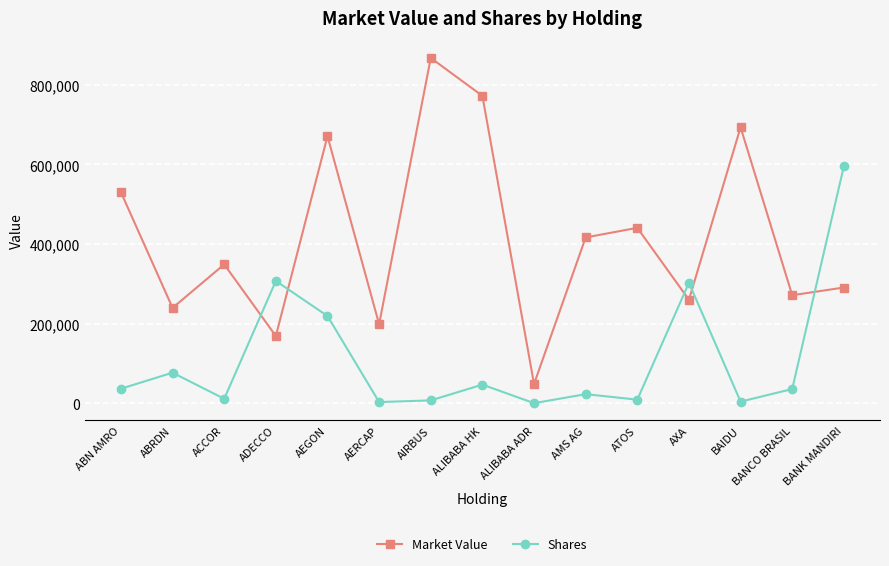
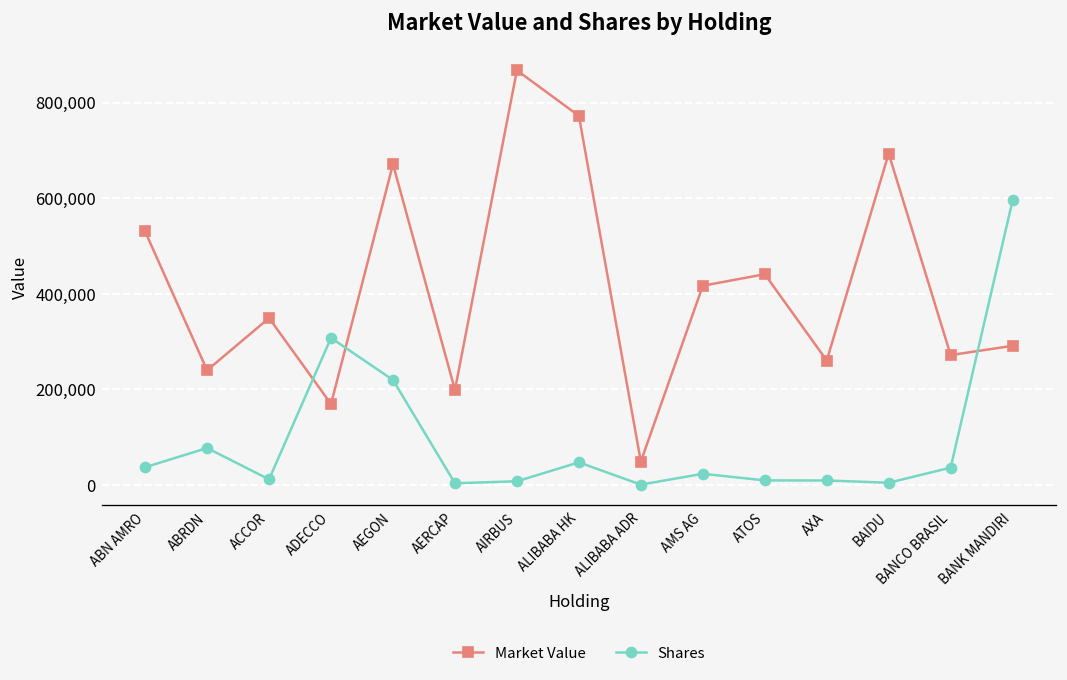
Shares, AXA: 300,000 -> 10,000
